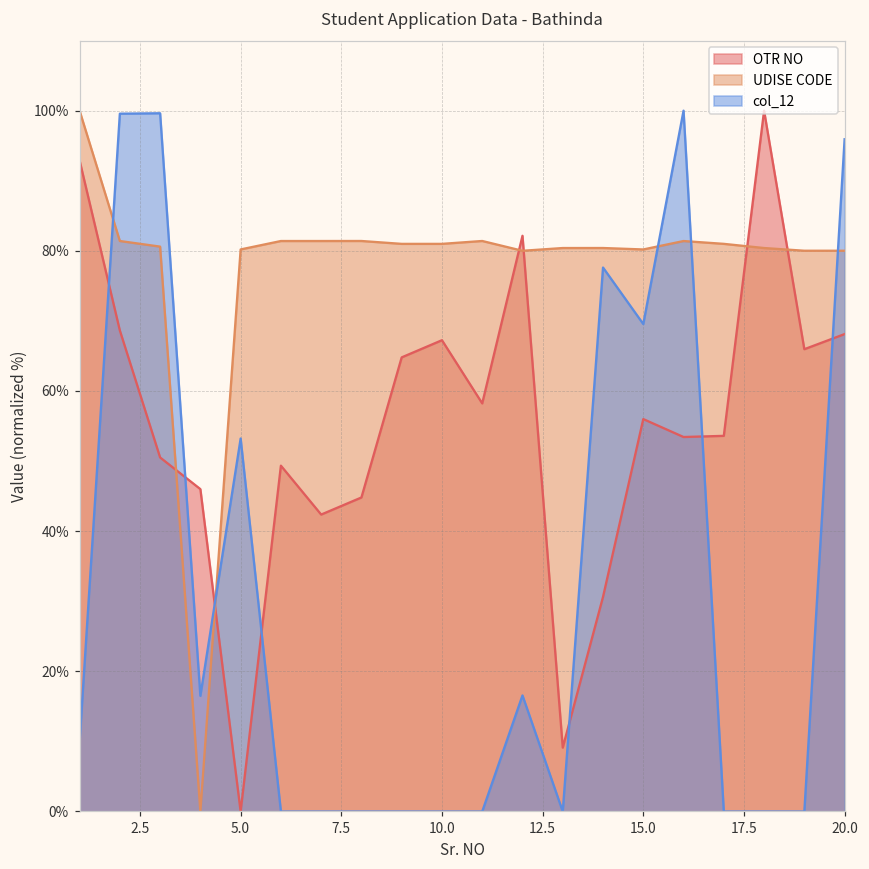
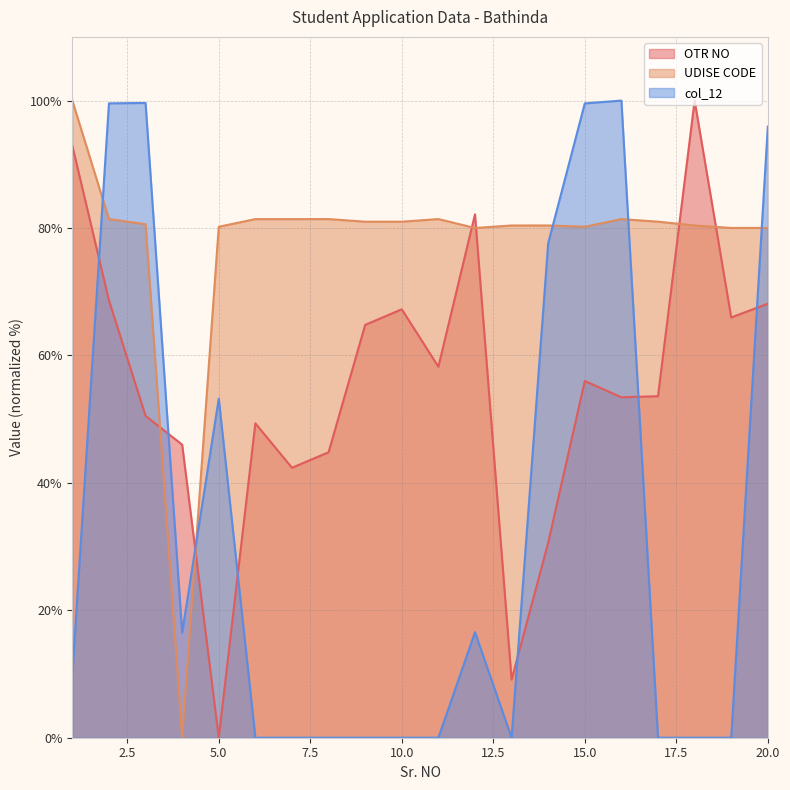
col_12, 15.0: 70% -> 100%
